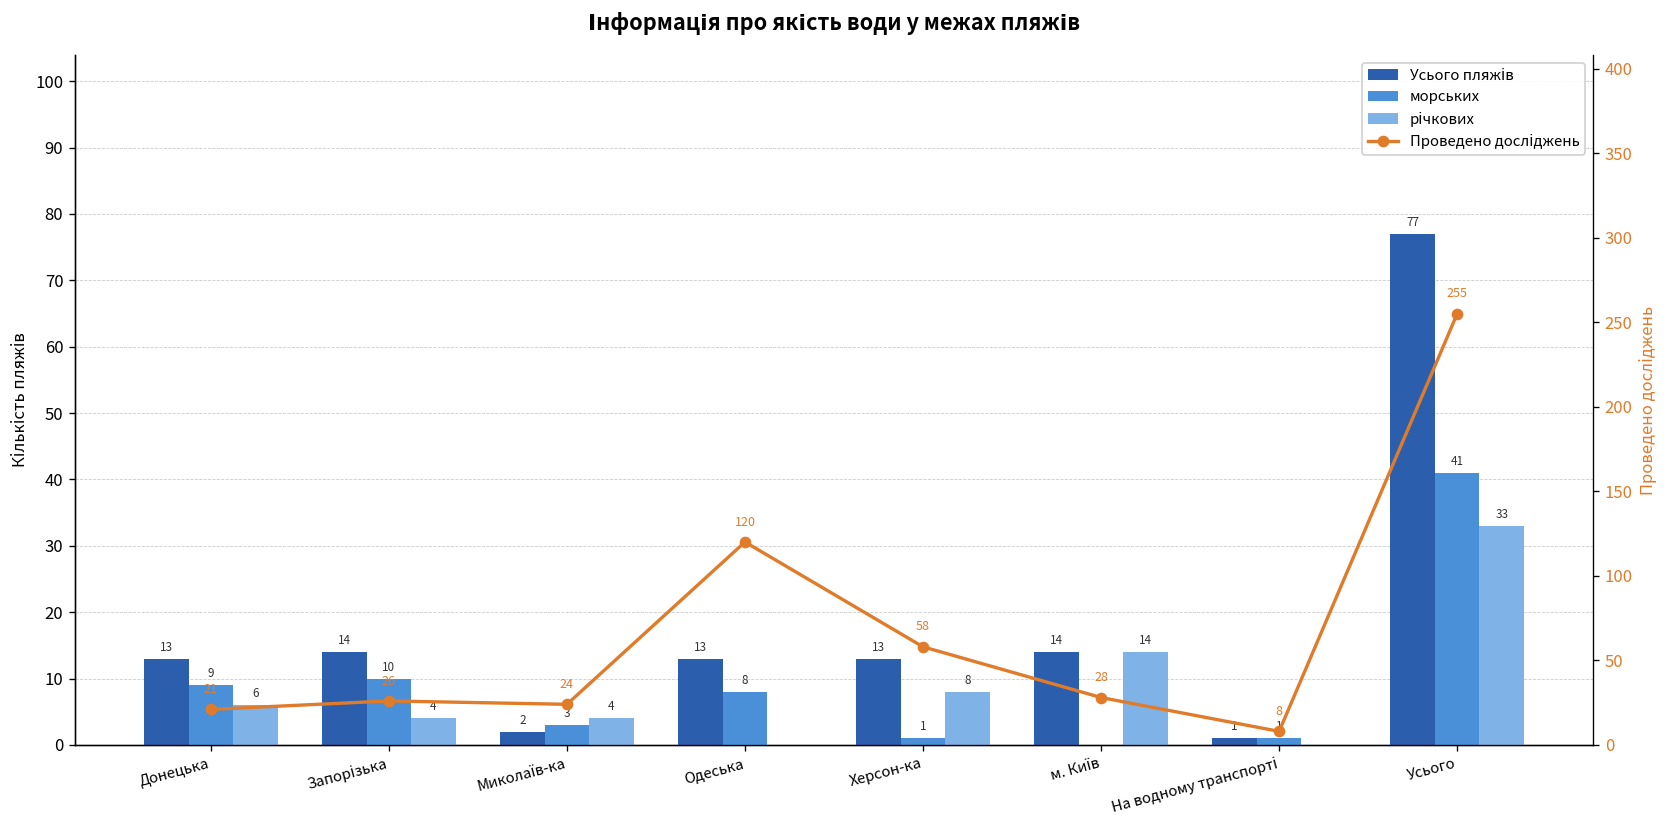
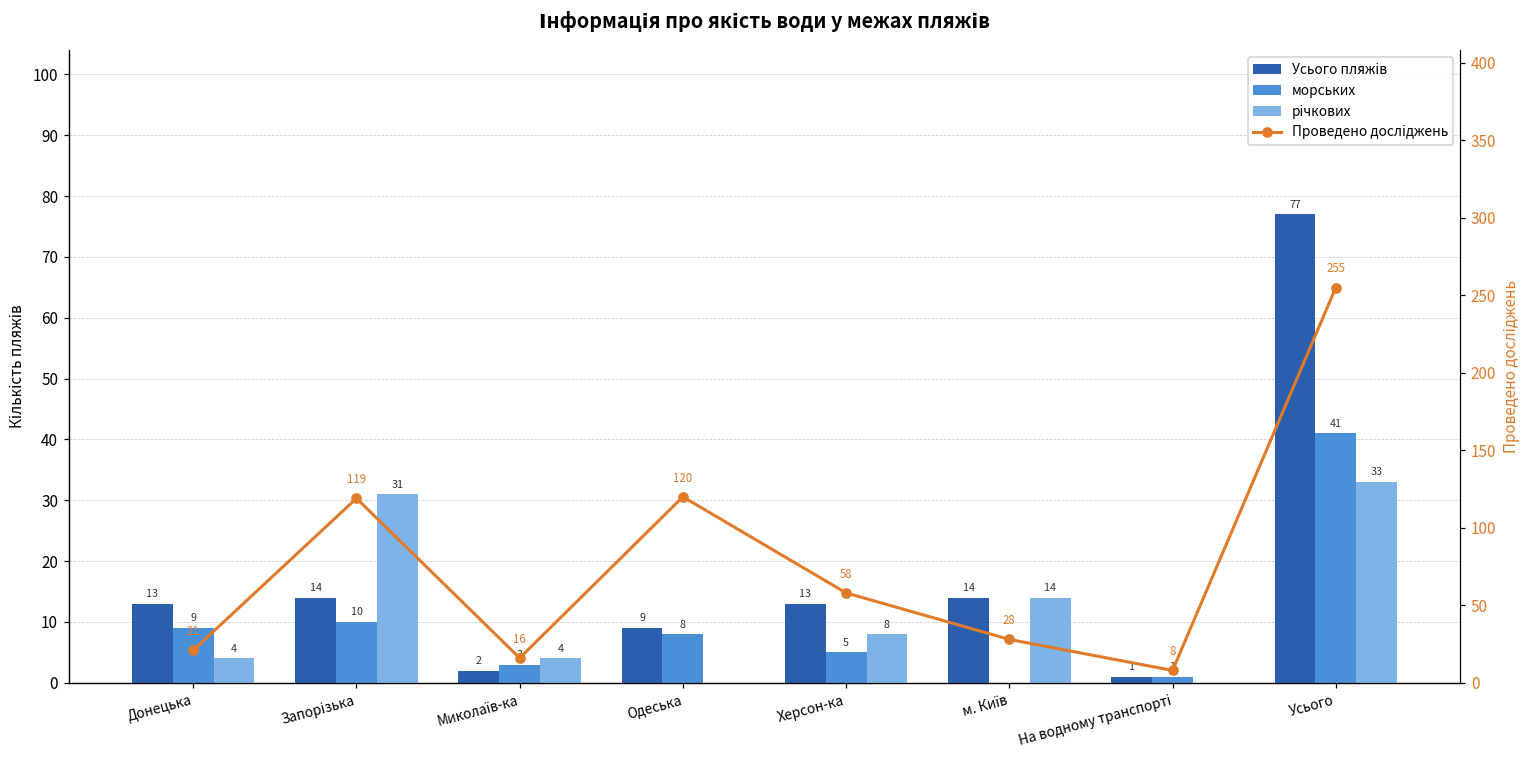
річкових, Донецька: 6 -> 4
річкових, Запорізька: 4 -> 31
Усього пляжів, Одеська: 13 -> 9
морських, Херсон-ка: 1 -> 5
Проведено досліджень, Запорізька: 26 -> 119
Проведено досліджень, Миколаїв-ка: 24 -> 16
